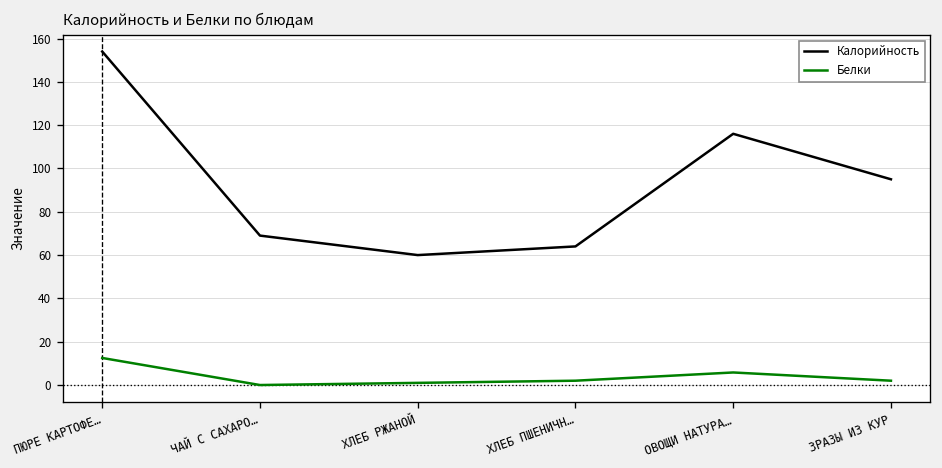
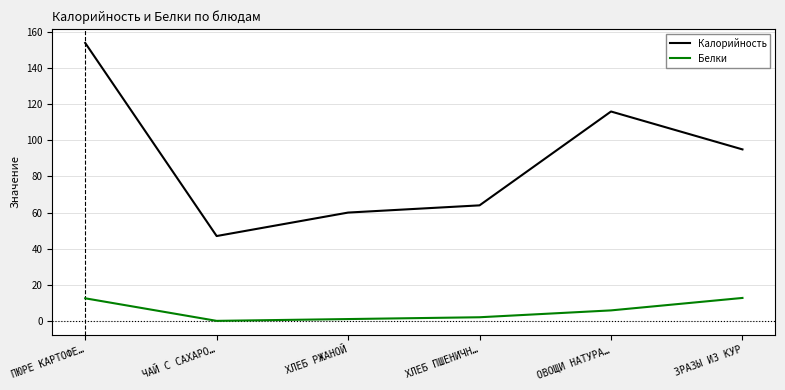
Калорийность, ЧАЙ С САХАРО…: 69 -> 47
Белки, ЗРАЗЫ ИЗ КУР: 2 -> 13
